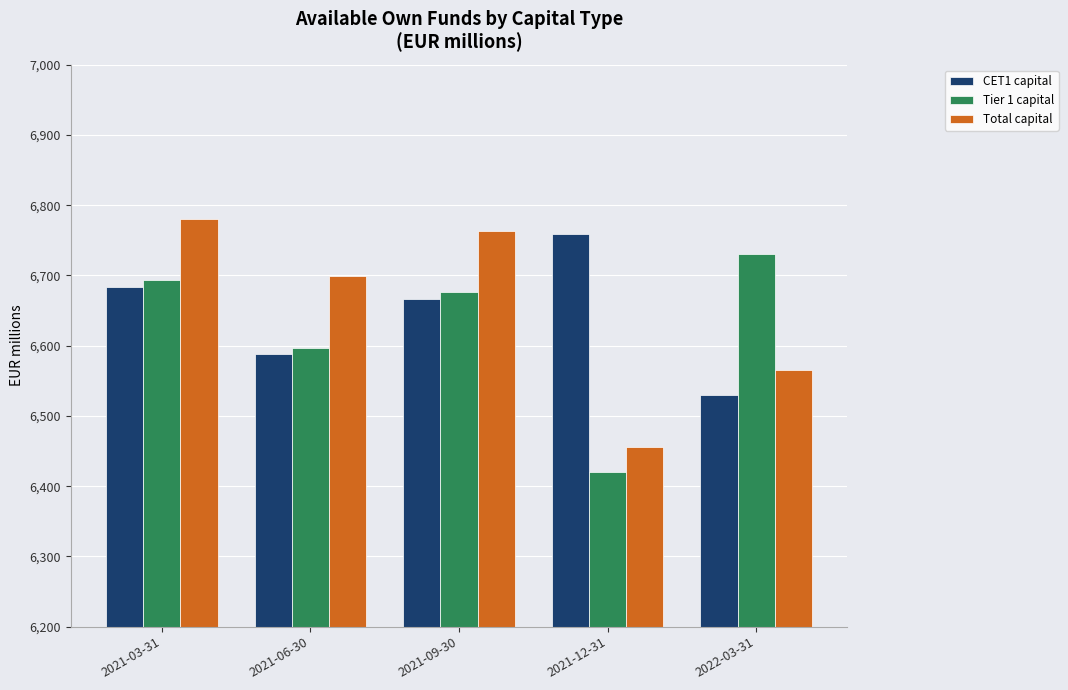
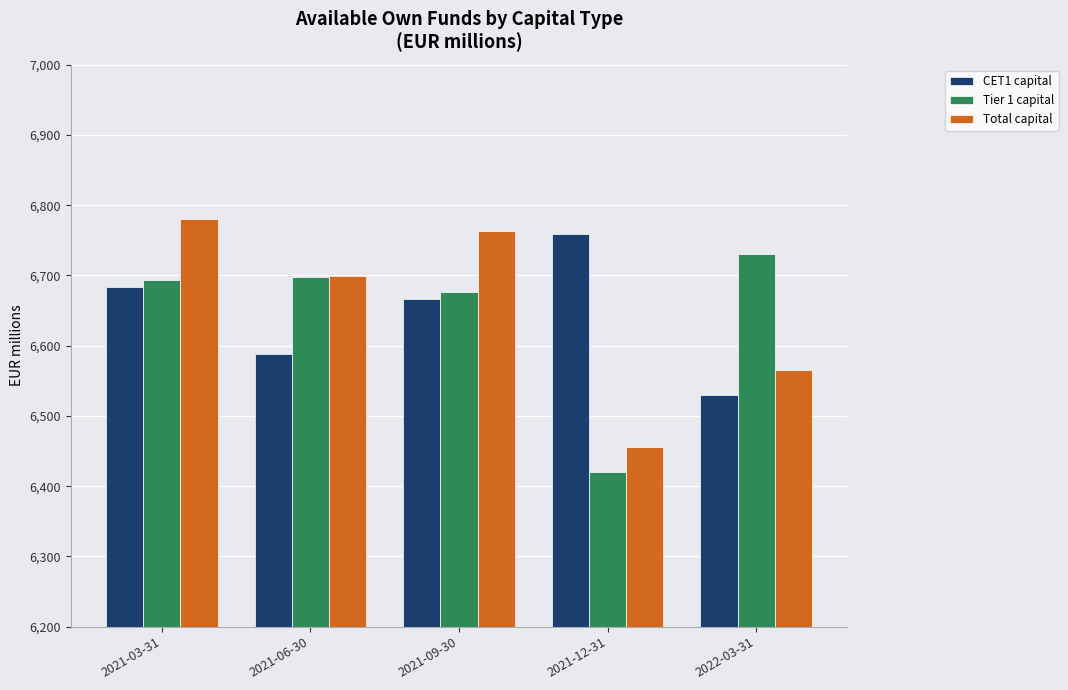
Tier 1 capital, 2021-06-30: 6,600 -> 6,700
